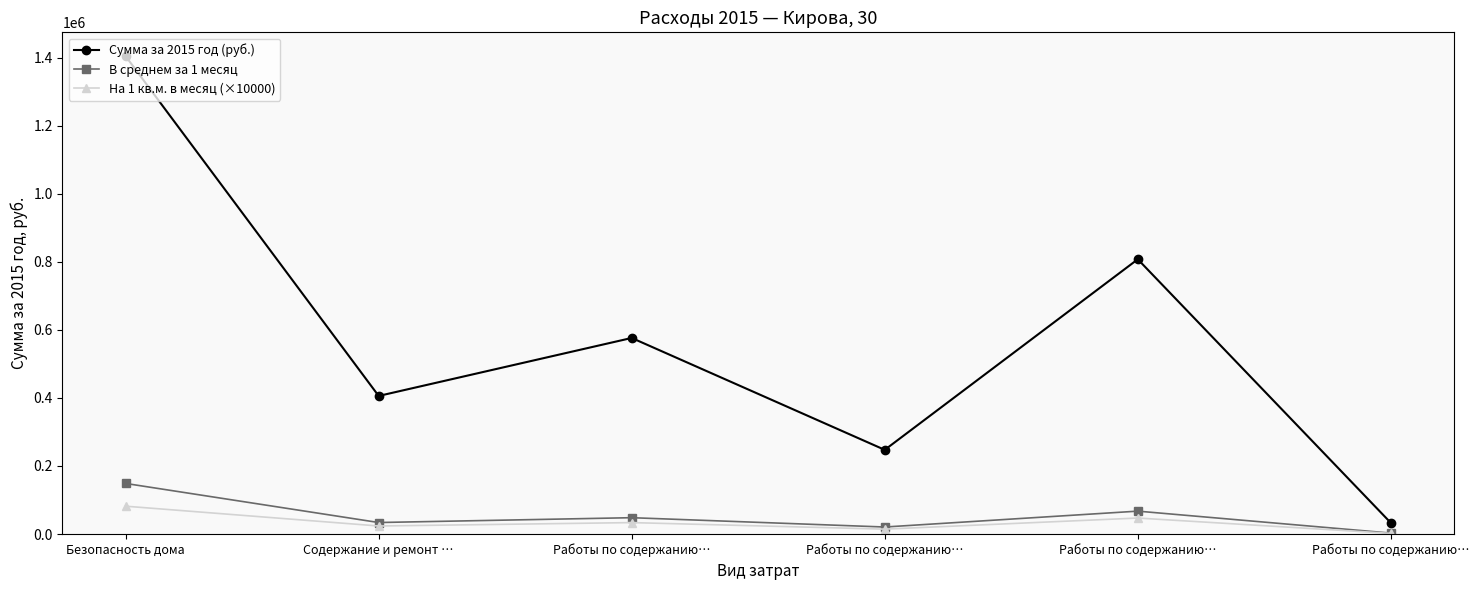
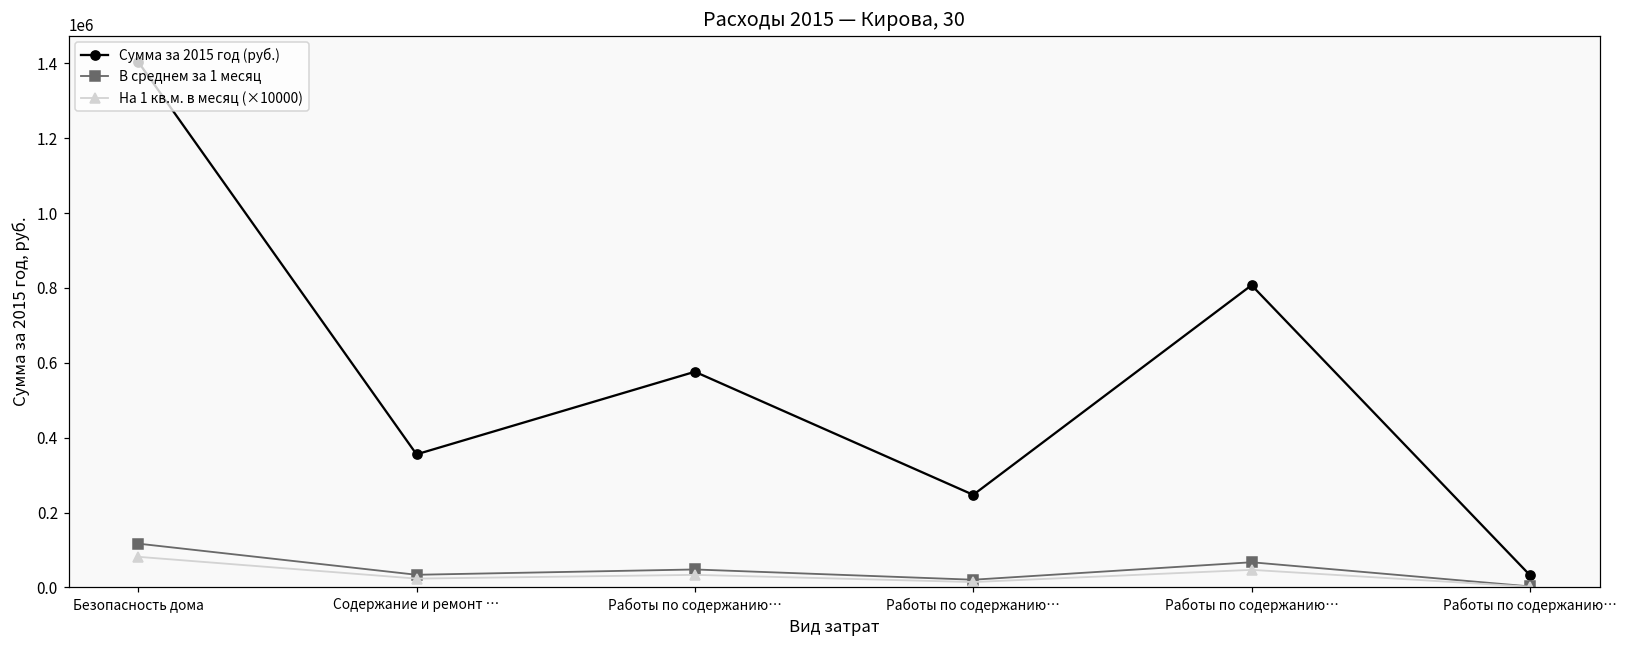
В среднем за 1 месяц, Безопасность дома: 150000 -> 120000
Сумма за 2015 год (руб.), Содержание и ремонт …: 410000 -> 360000
